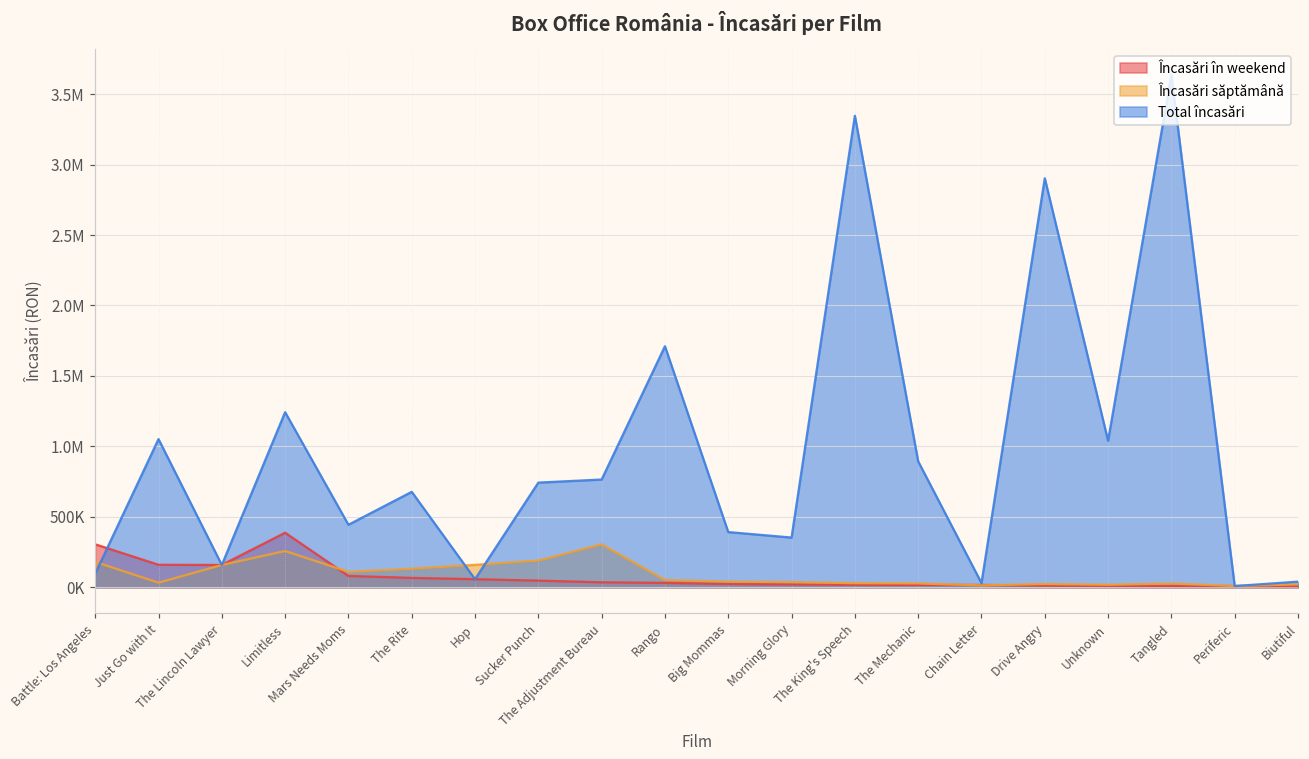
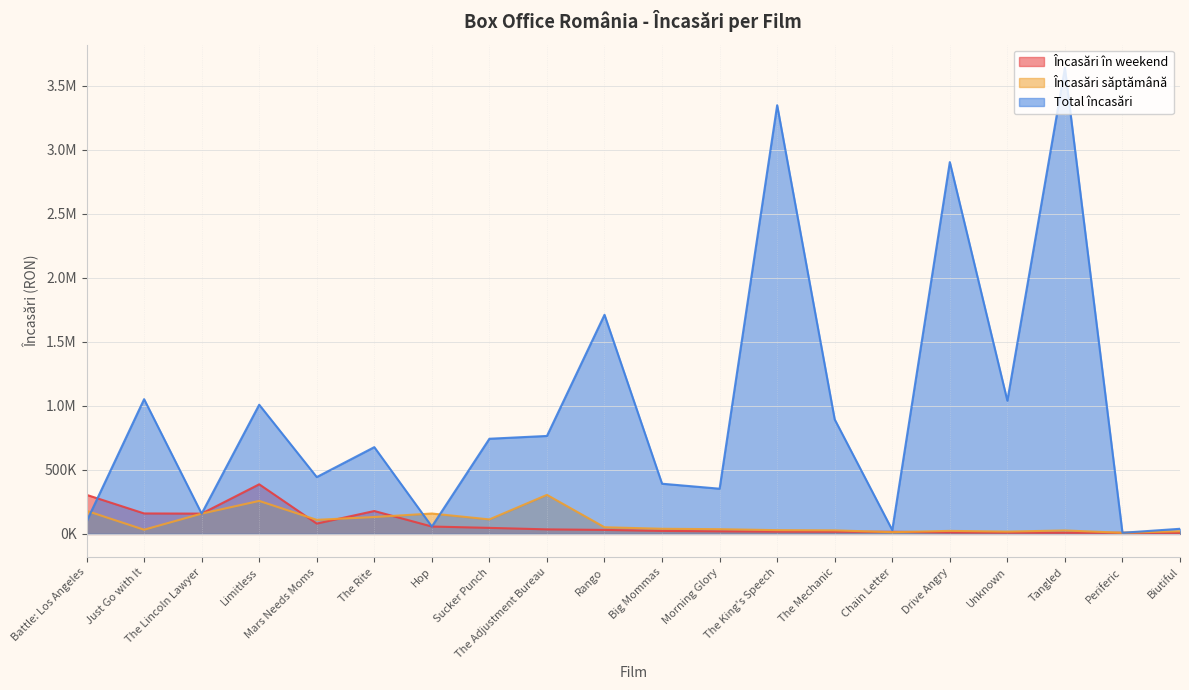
Total încasări, Limitless: 1240000 -> 1010000
Încasări în weekend, The Rite: 70000 -> 180000
Încasări săptămână, Sucker Punch: 190000 -> 110000
